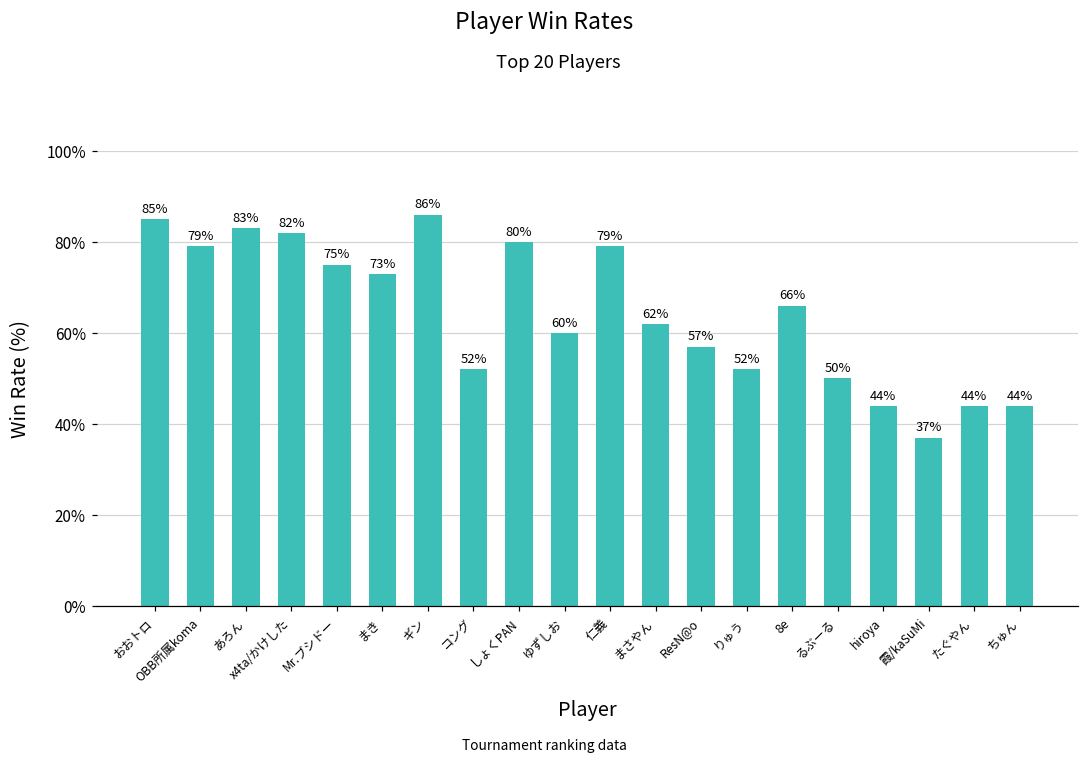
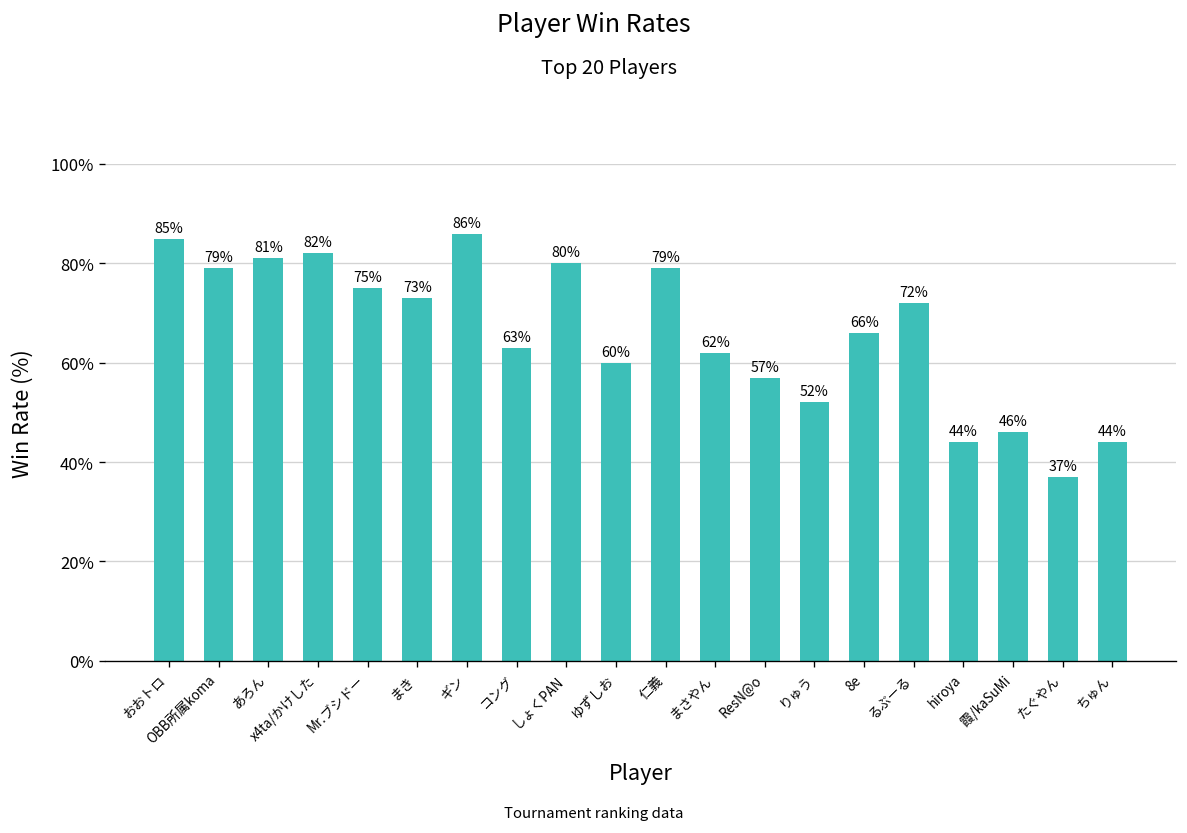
あろん: 83% -> 81%
コング: 52% -> 63%
るぶーる: 50% -> 72%
霞/kaSuMi: 37% -> 46%
たぐやん: 44% -> 37%
